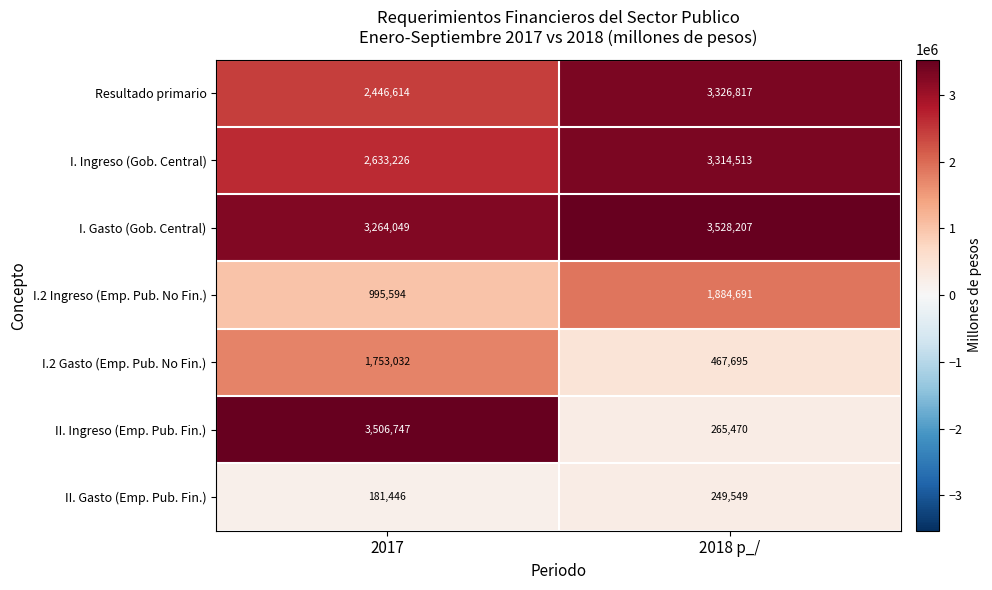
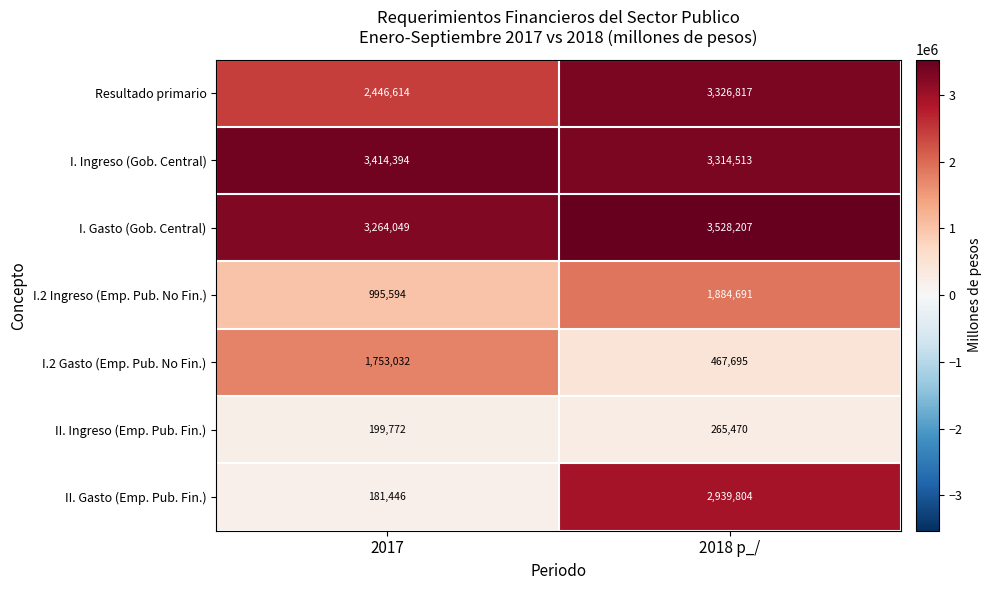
I. Ingreso (Gob. Central), 2017: 2,633,226 -> 3,414,394
II. Ingreso (Emp. Pub. Fin.), 2017: 3,506,747 -> 199,772
II. Gasto (Emp. Pub. Fin.), 2018 p_/: 249,549 -> 2,939,804
